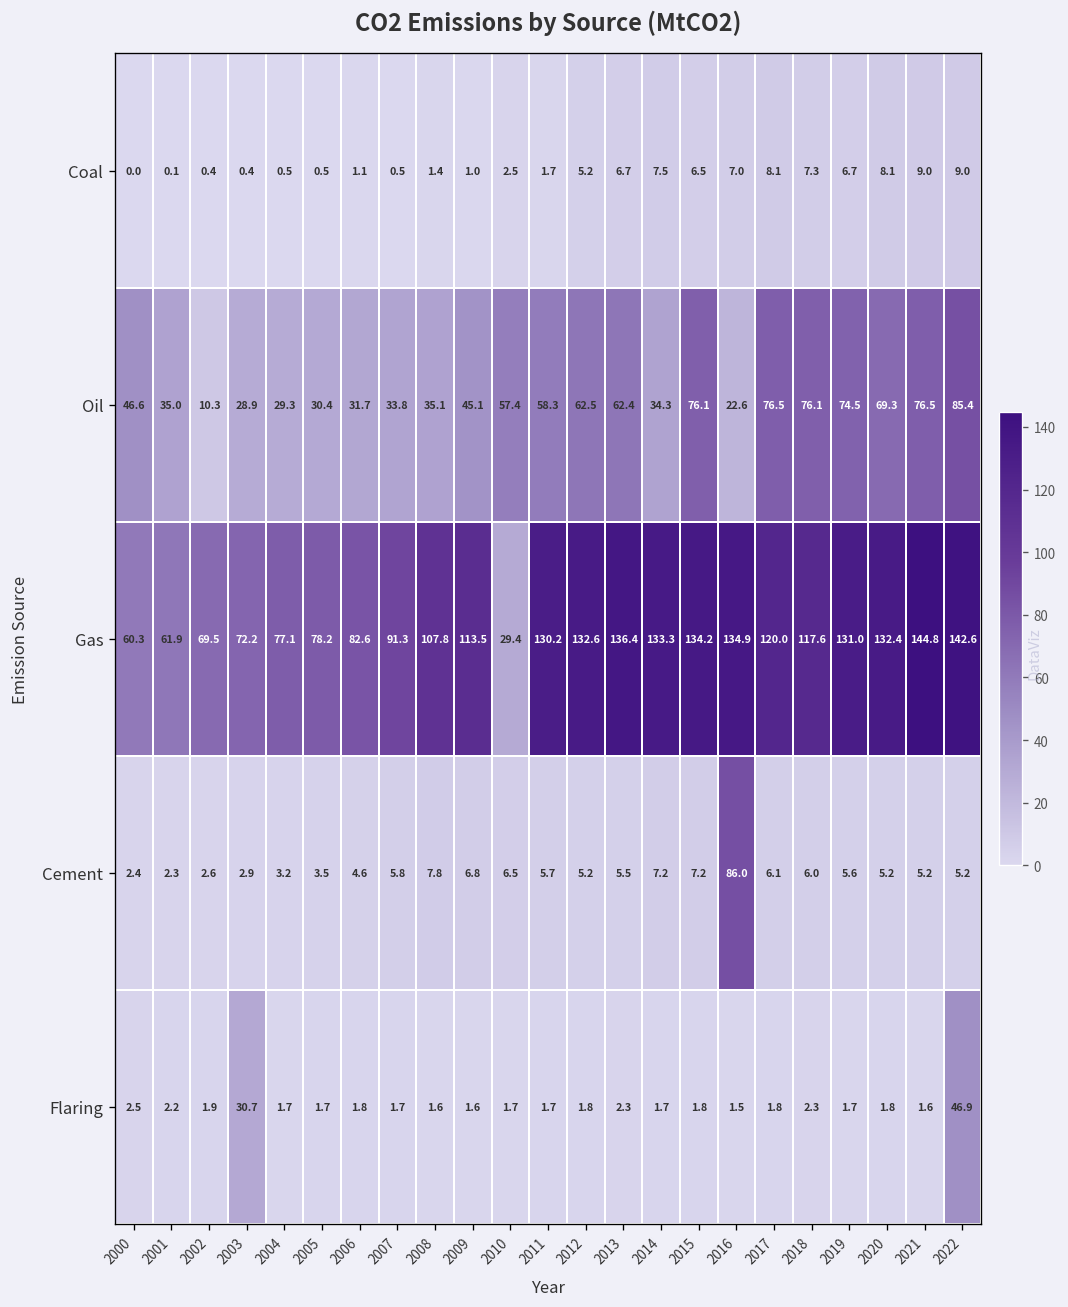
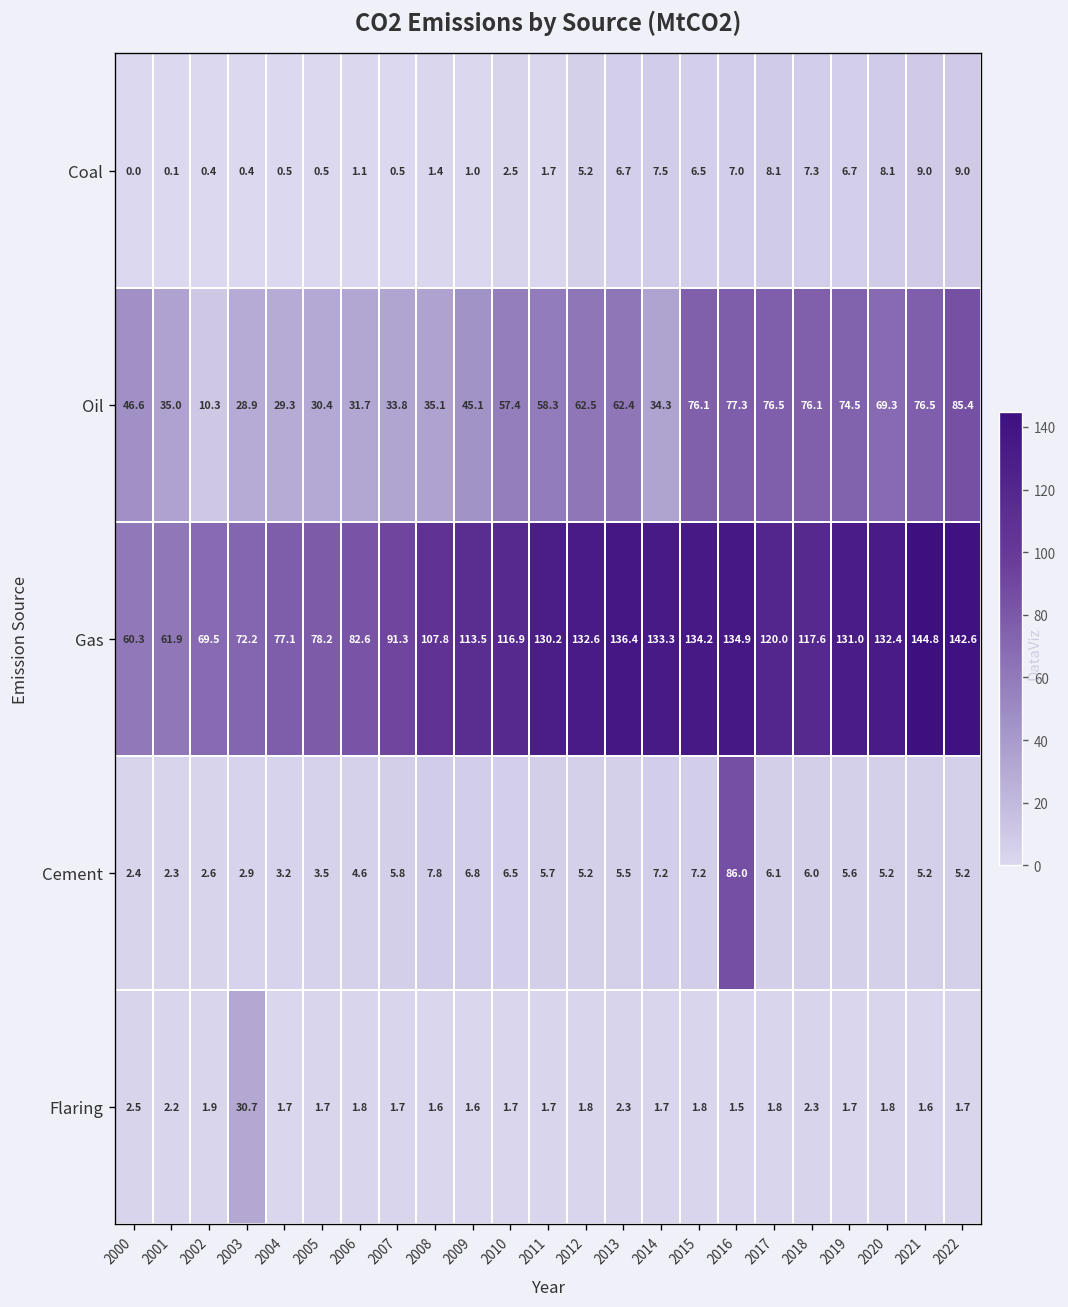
Oil, 2016: 22.6 -> 77.3
Gas, 2010: 29.4 -> 116.9
Flaring, 2022: 46.9 -> 1.7
